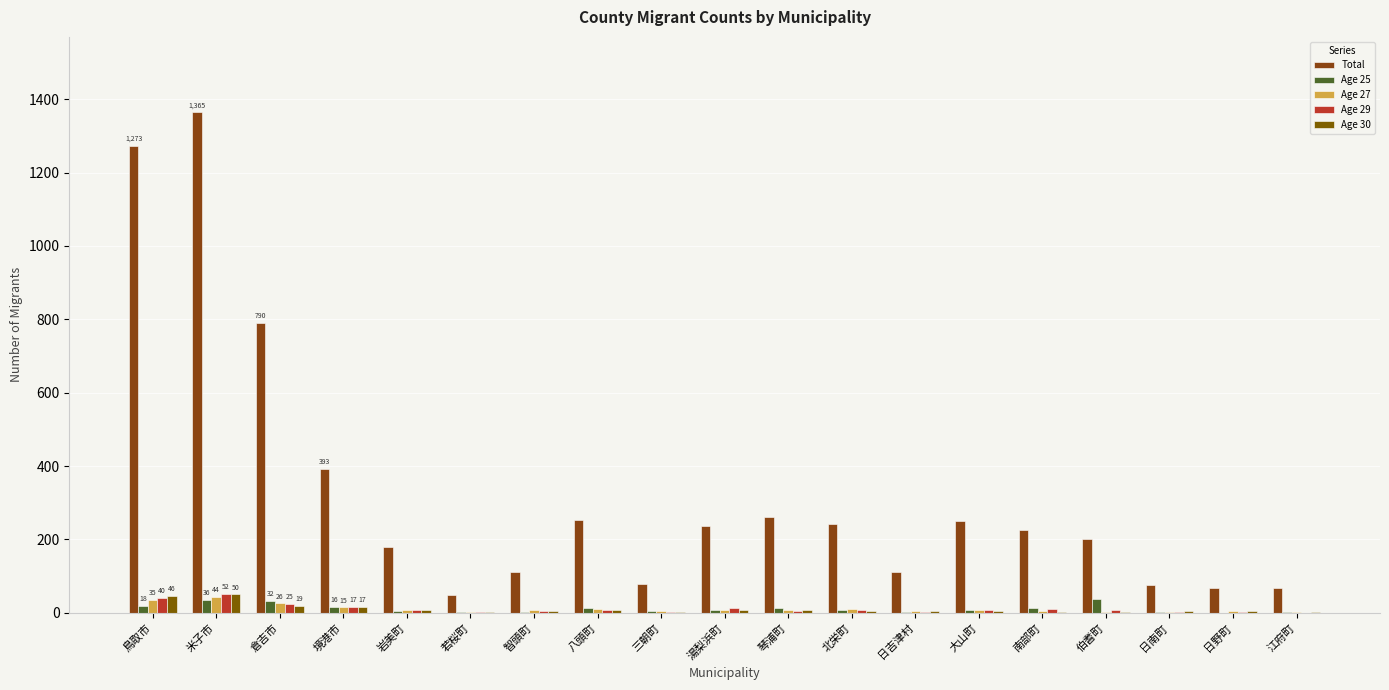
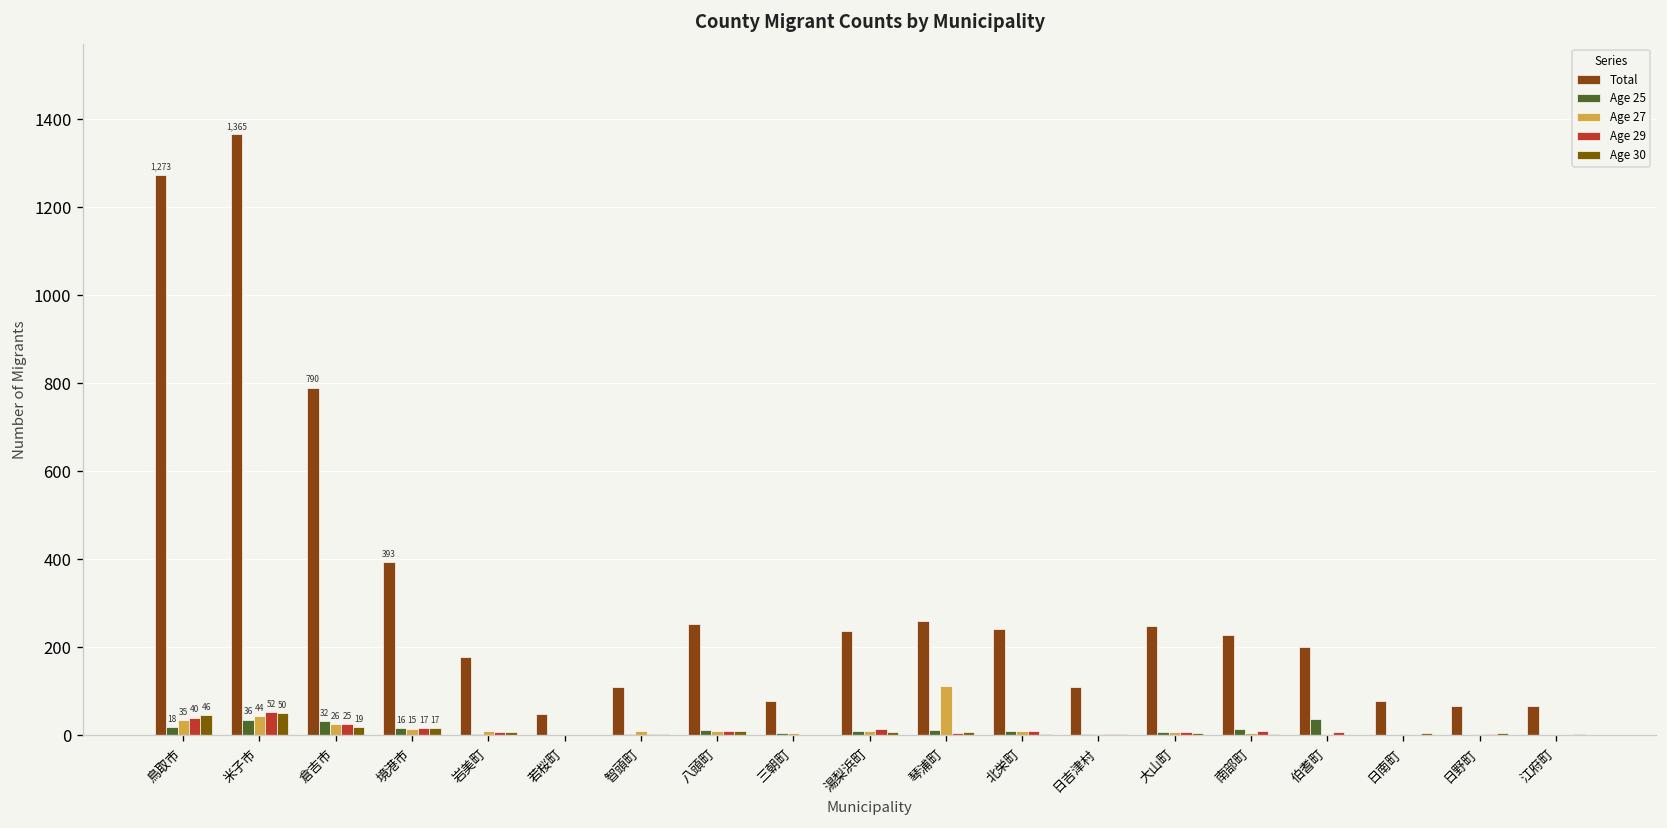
Age 27, 琴浦町: 10 -> 110
